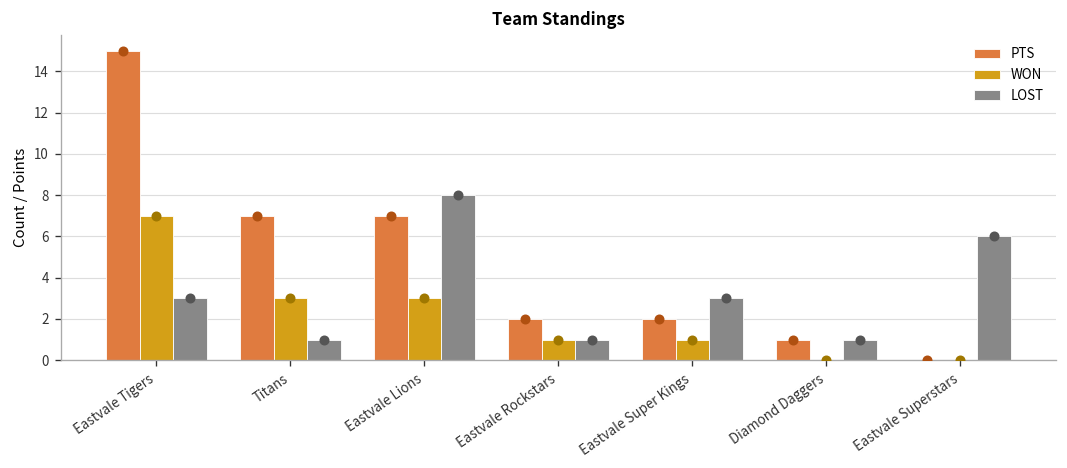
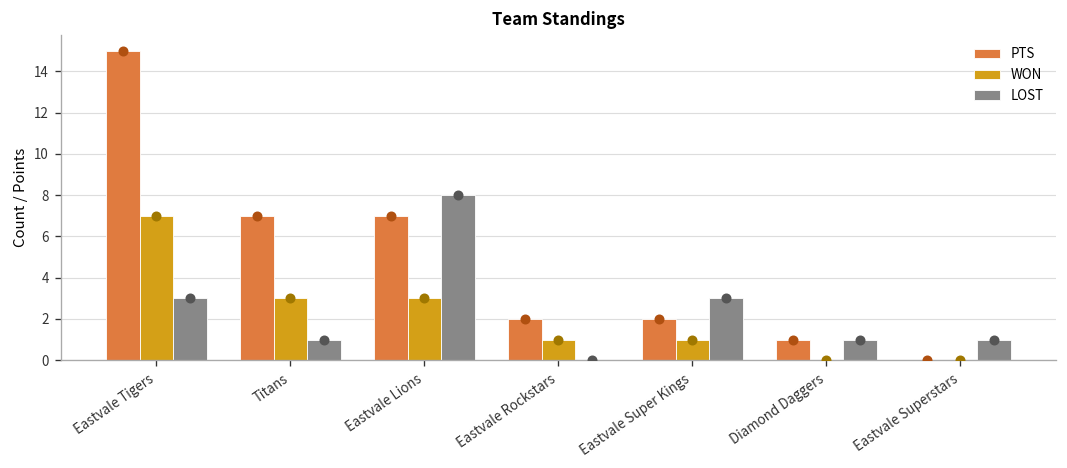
LOST, Eastvale Rockstars: 1 -> 0
LOST, Eastvale Superstars: 6 -> 1
